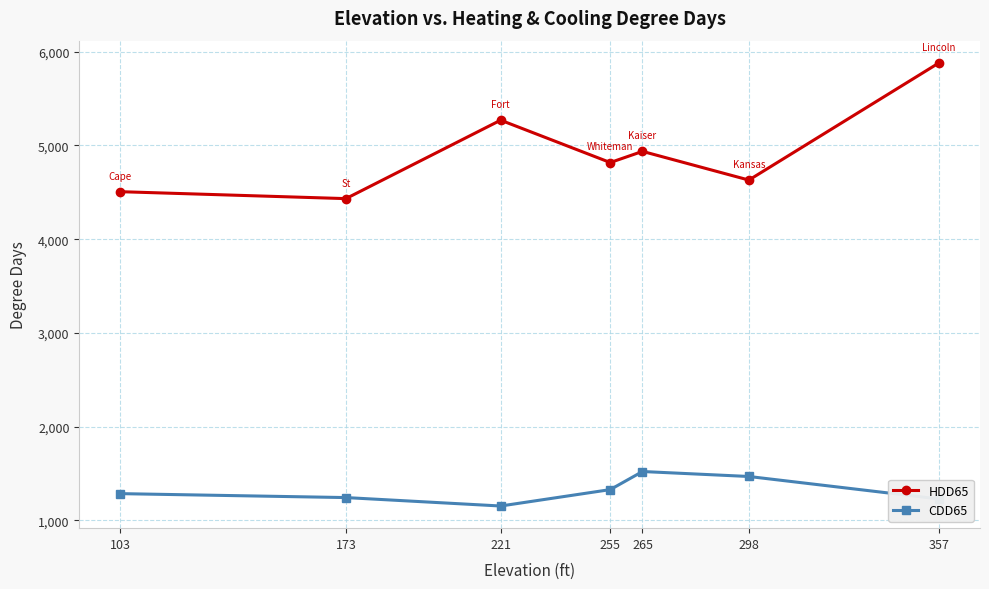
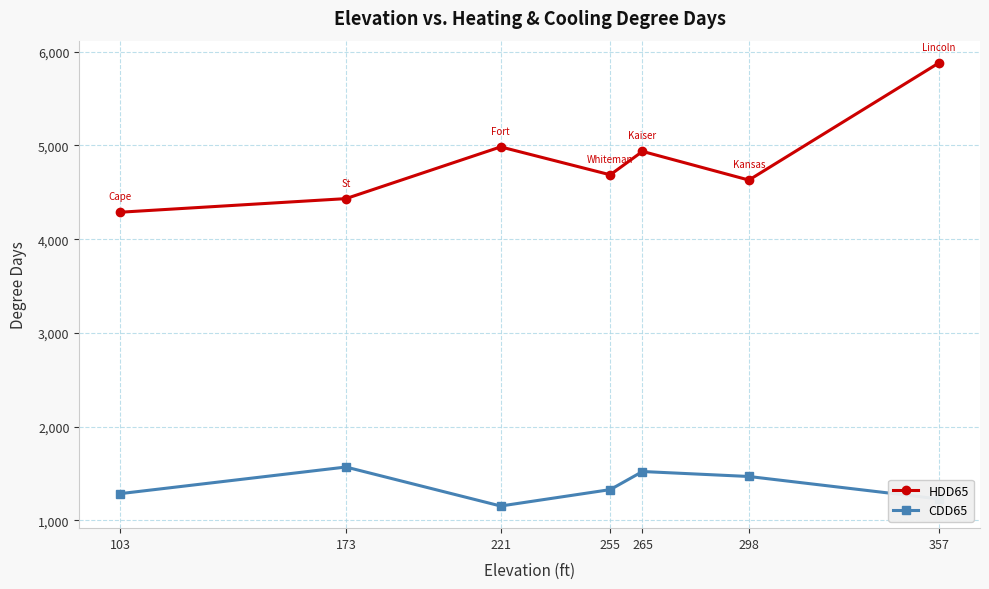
HDD65, 103: 4,500 -> 4,300
CDD65, 173: 1,200 -> 1,600
HDD65, 221: 5,300 -> 5,000
HDD65, 255: 4,800 -> 4,700
